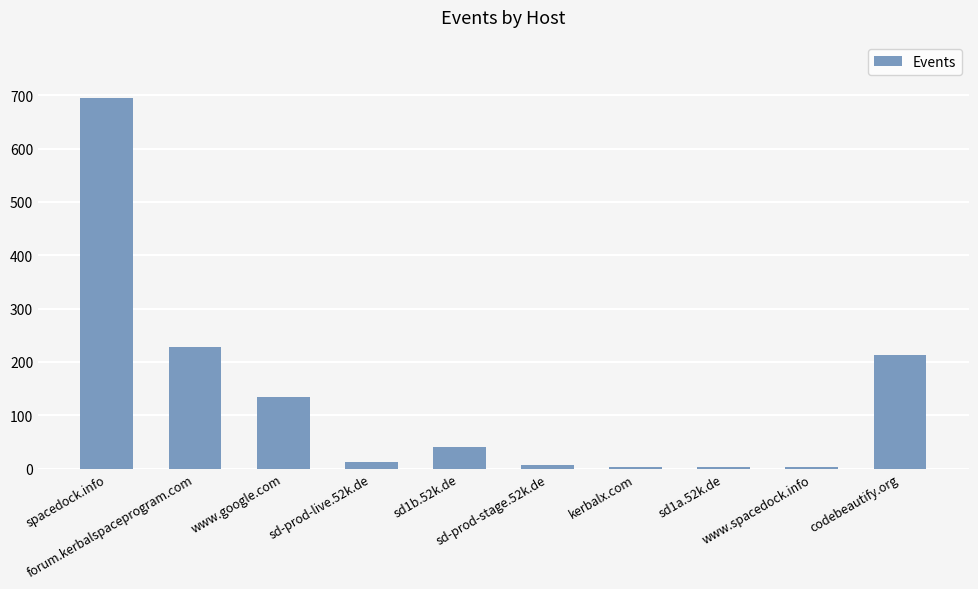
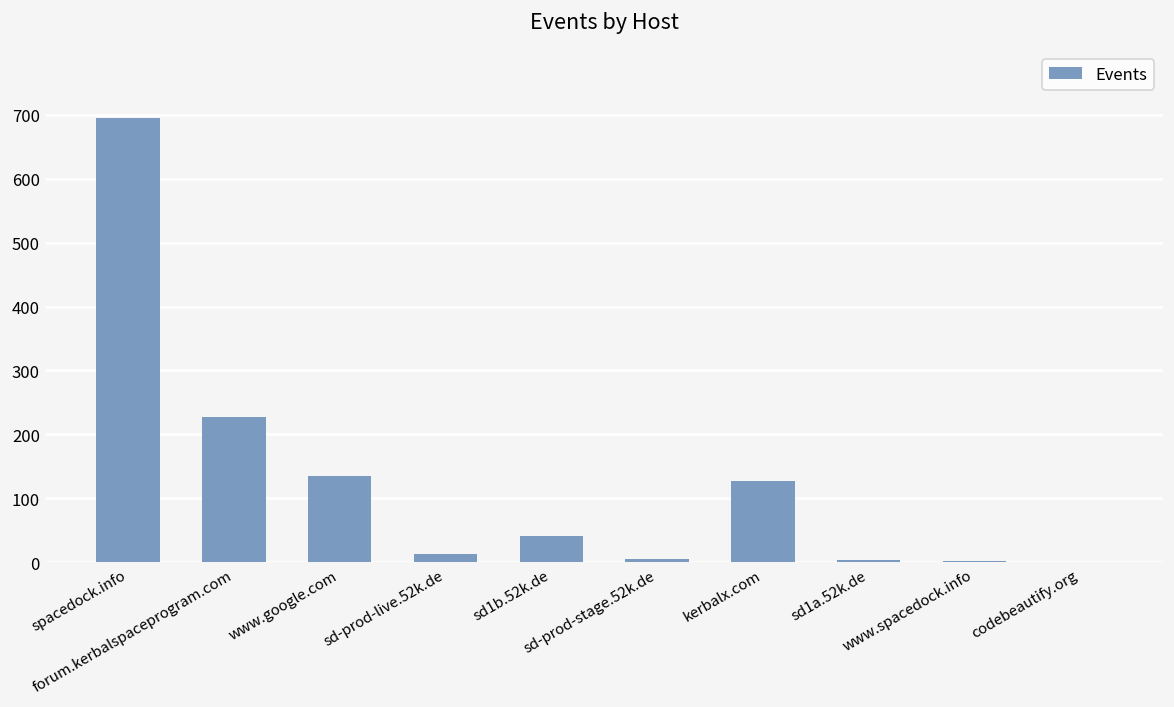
kerbalx.com: 0 -> 130
codebeautify.org: 210 -> 0
